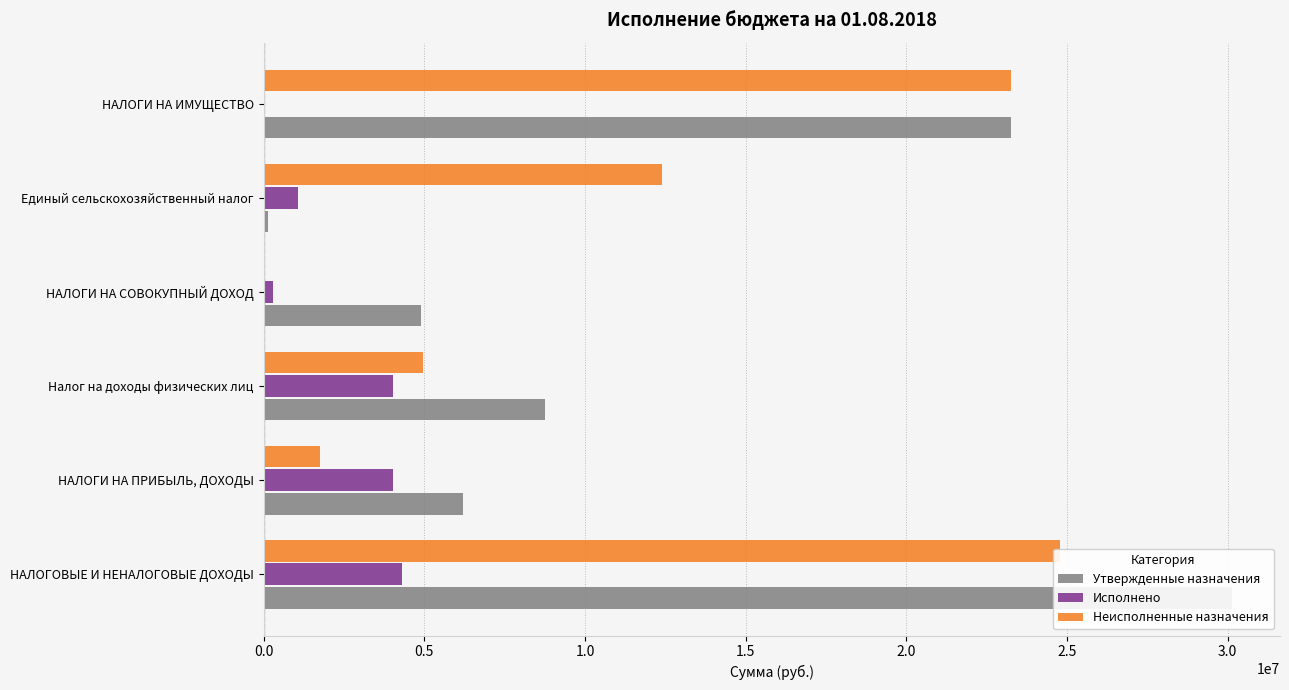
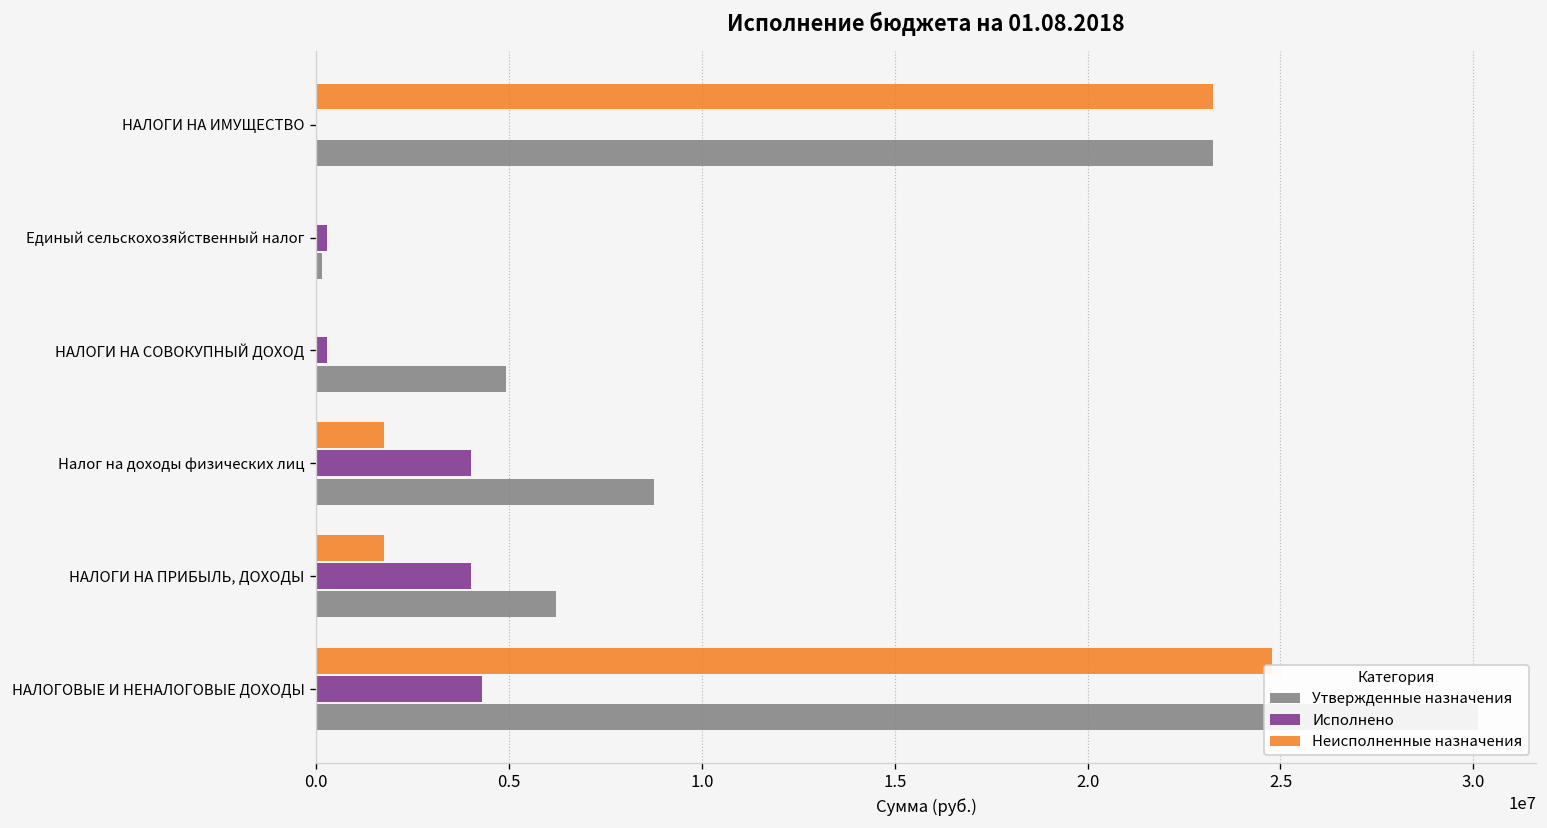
Неисполненные назначения, Единый сельскохозяйственный налог: 12400000 -> 0
Исполнено, Единый сельскохозяйственный налог: 1100000 -> 300000
Неисполненные назначения, Налог на доходы физических лиц: 5000000 -> 1800000
